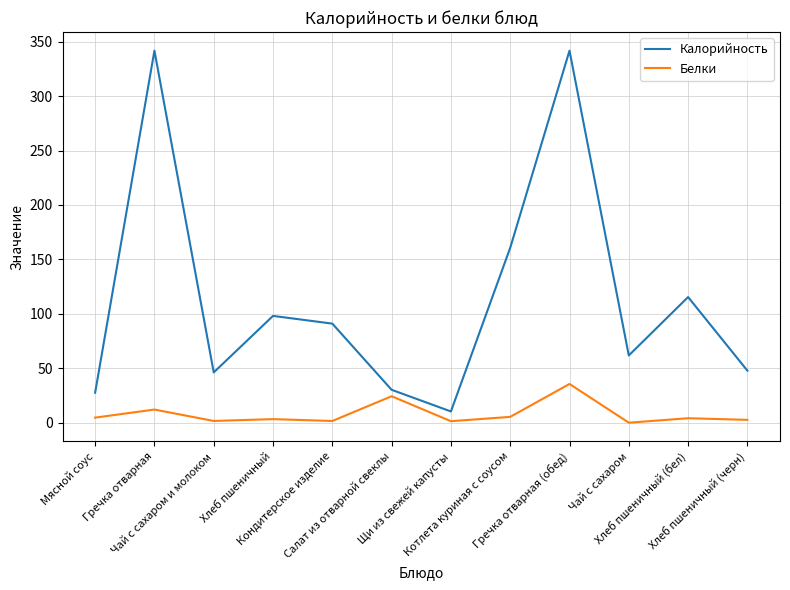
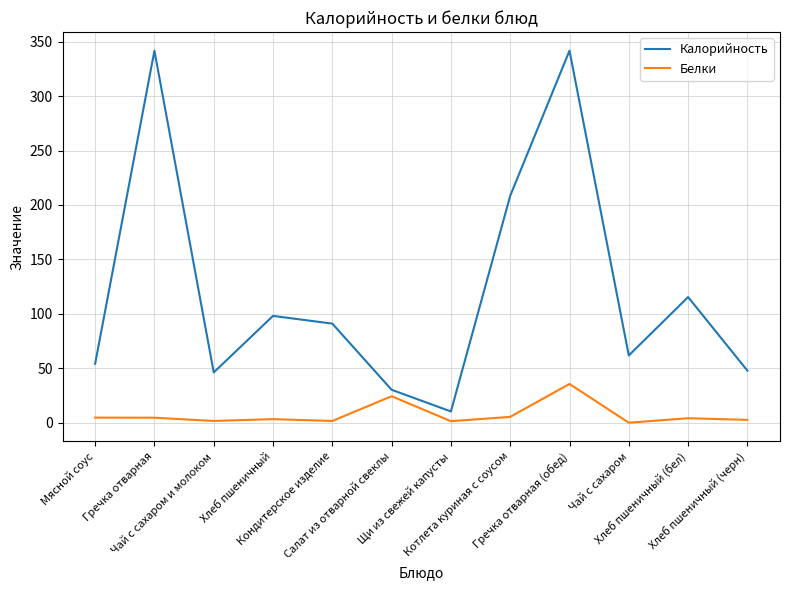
Калорийность, Мясной соус: 28 -> 54
Белки, Гречка отварная: 12 -> 5
Калорийность, Котлета куриная с соусом: 161 -> 208
